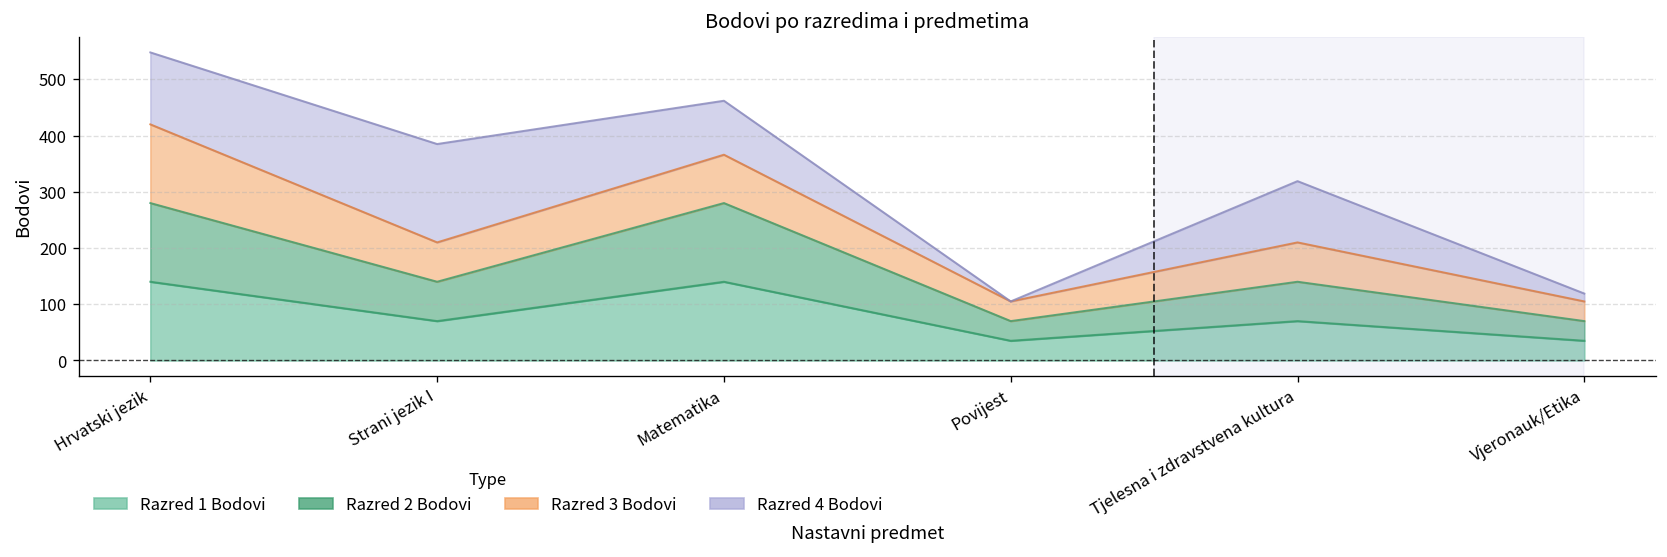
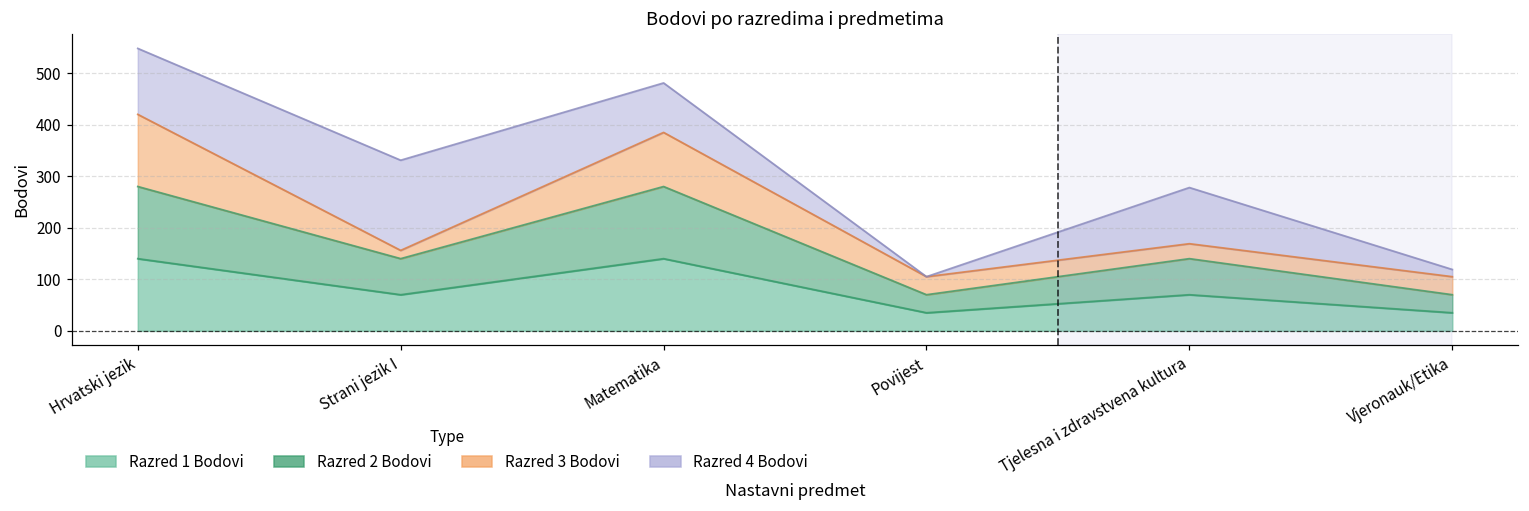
Razred 3 Bodovi, Strani jezik I: 70 -> 20
Razred 3 Bodovi, Matematika: 90 -> 110
Razred 3 Bodovi, Tjelesna i zdravstvena kultura: 70 -> 30
